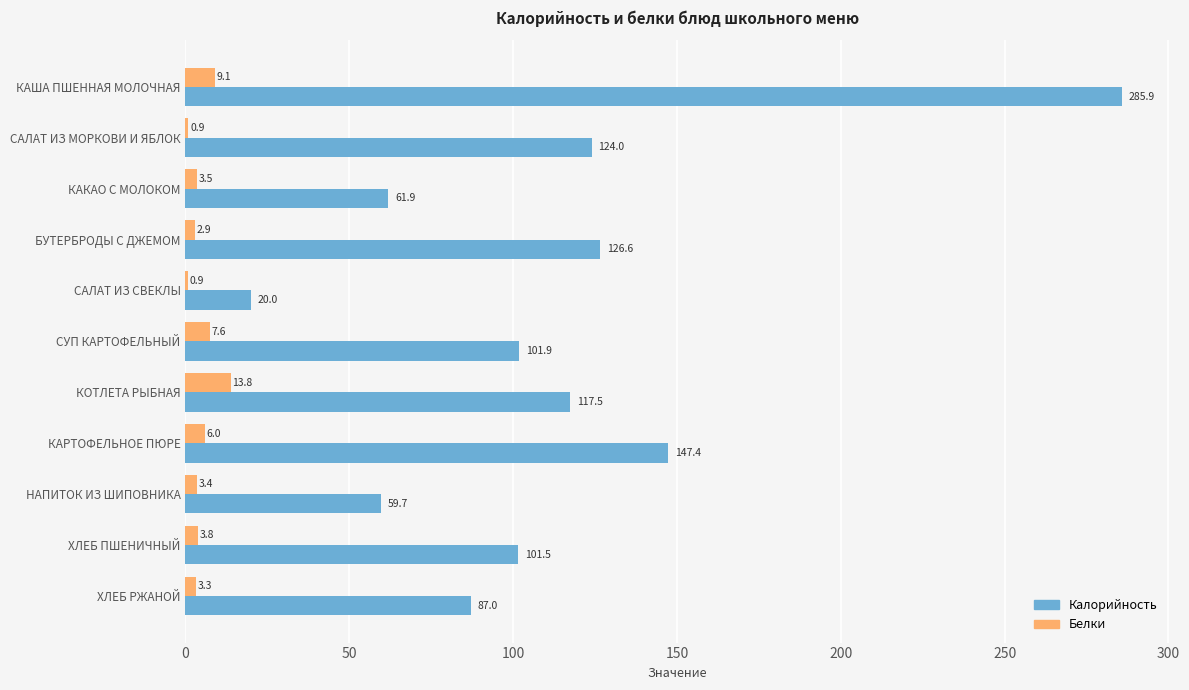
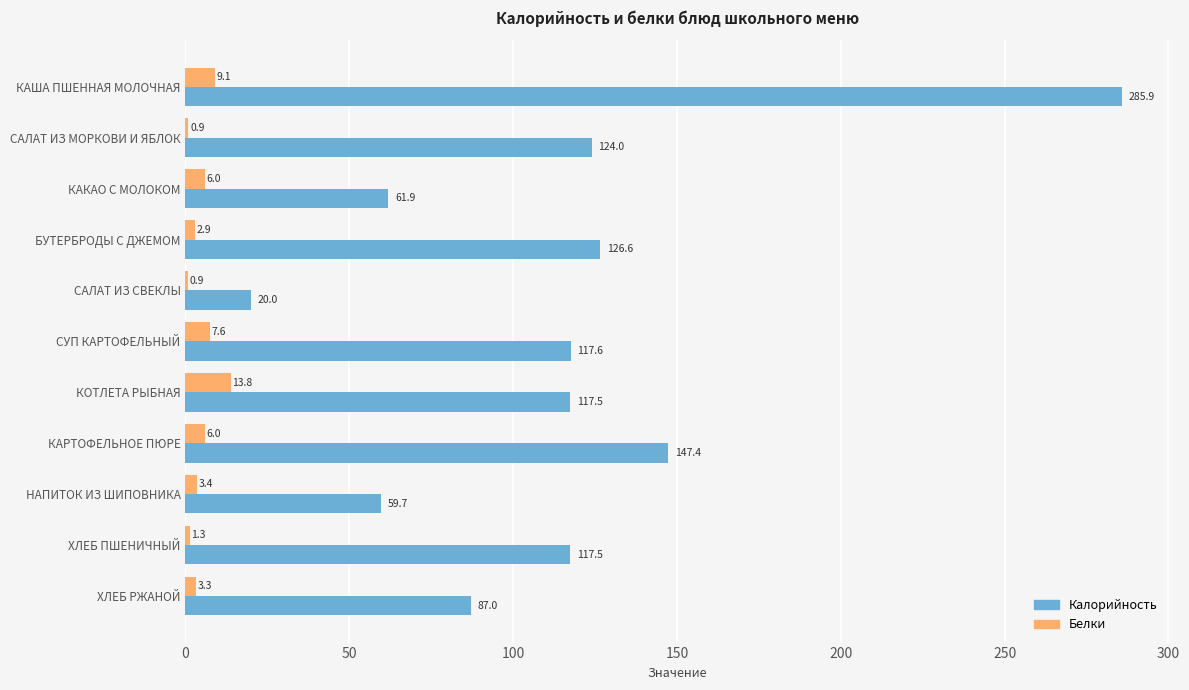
Белки, КАКАО С МОЛОКОМ: 3.5 -> 6.0
Калорийность, СУП КАРТОФЕЛЬНЫЙ: 101.9 -> 117.6
Белки, ХЛЕБ ПШЕНИЧНЫЙ: 3.8 -> 1.3
Калорийность, ХЛЕБ ПШЕНИЧНЫЙ: 101.5 -> 117.5
